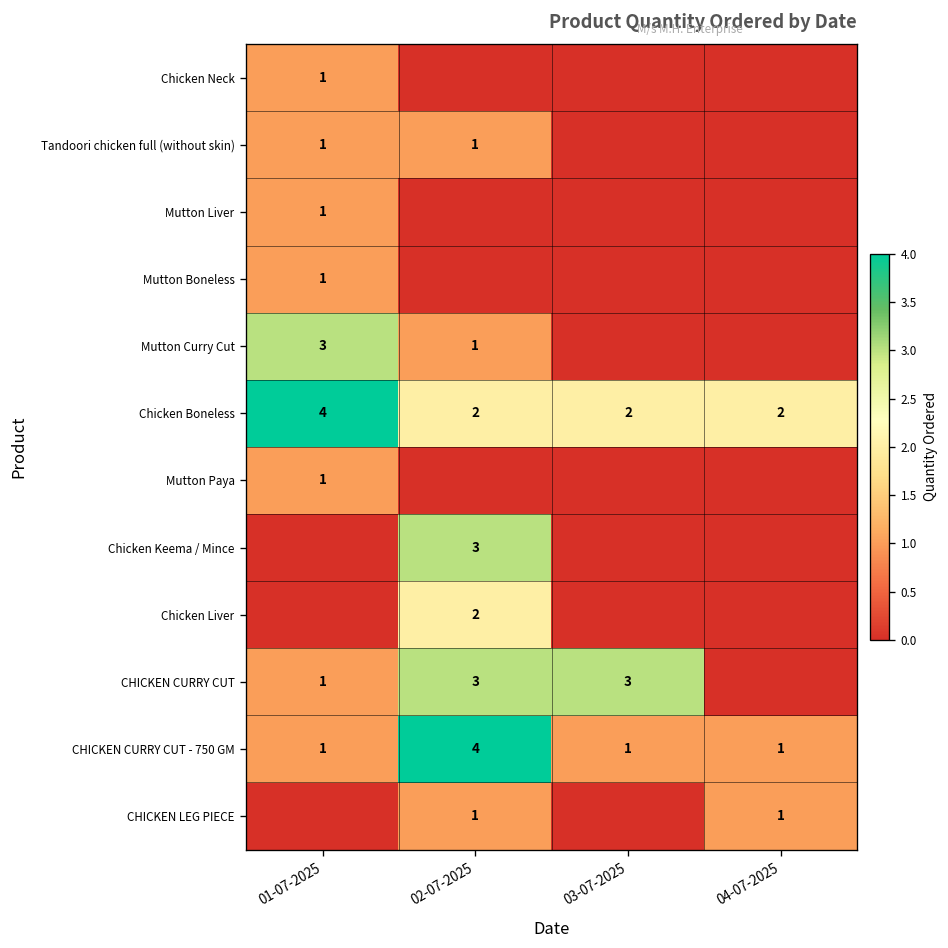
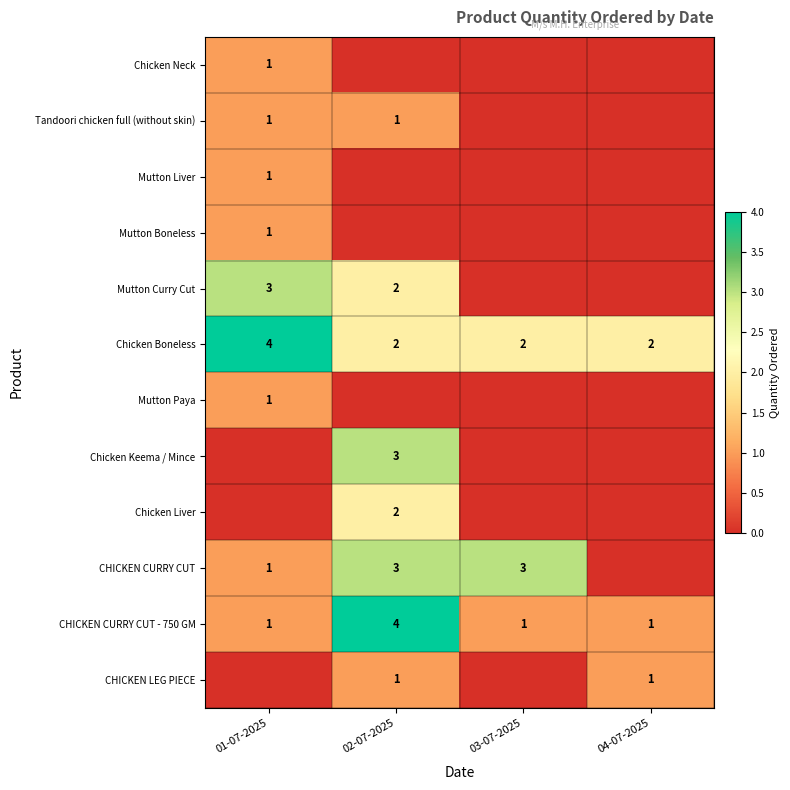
Mutton Curry Cut, 02-07-2025: 1 -> 2
